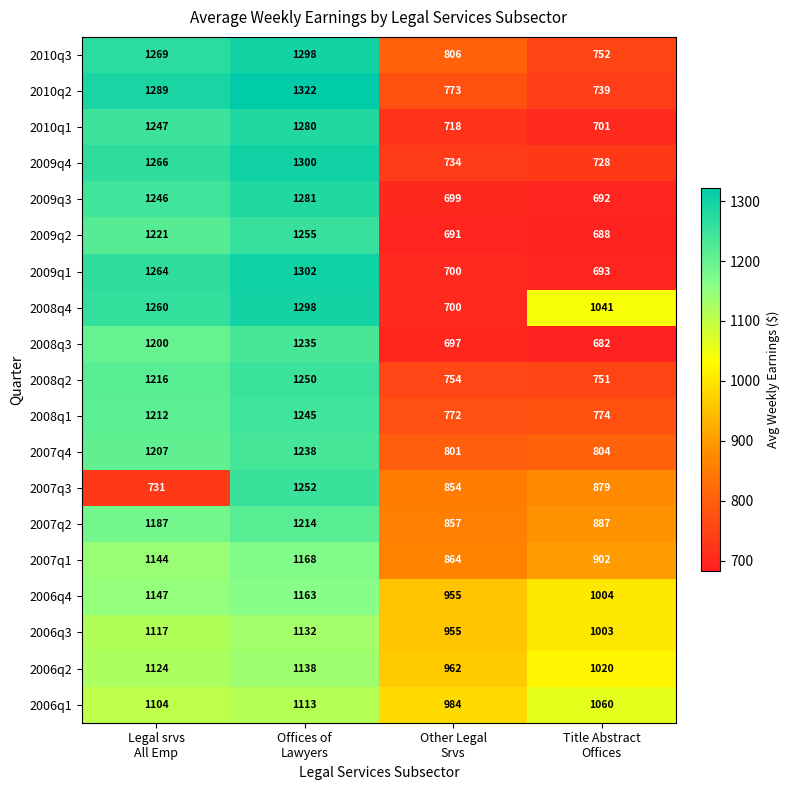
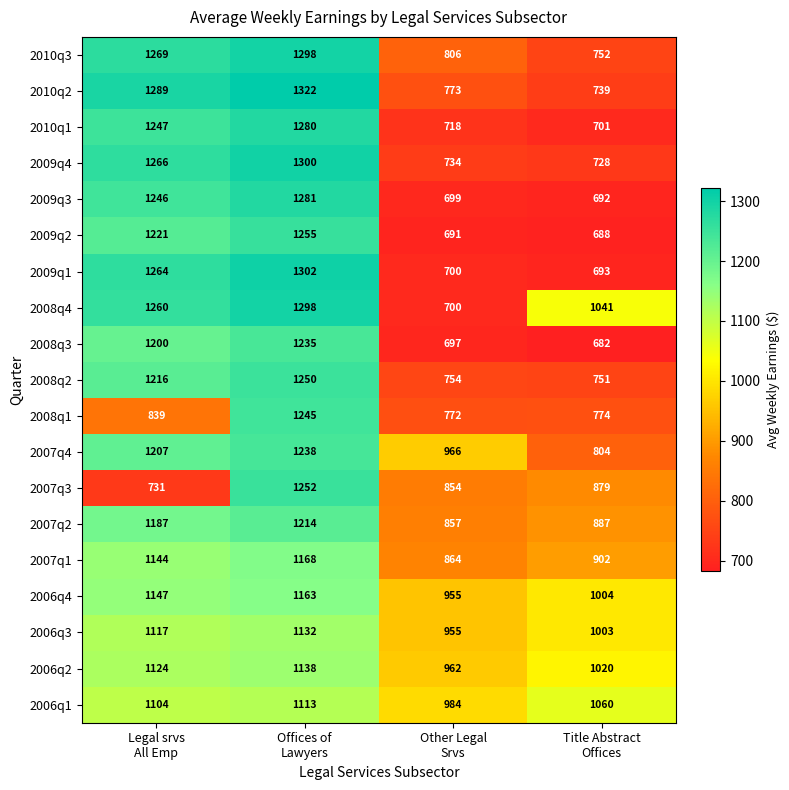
2008q1, Legal srvs All Emp: 1212 -> 839
2007q4, Other Legal Srvs: 801 -> 966
